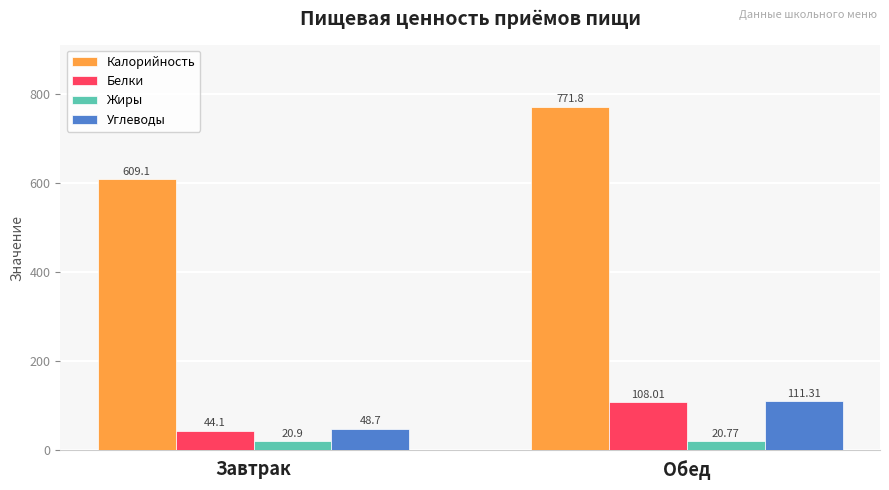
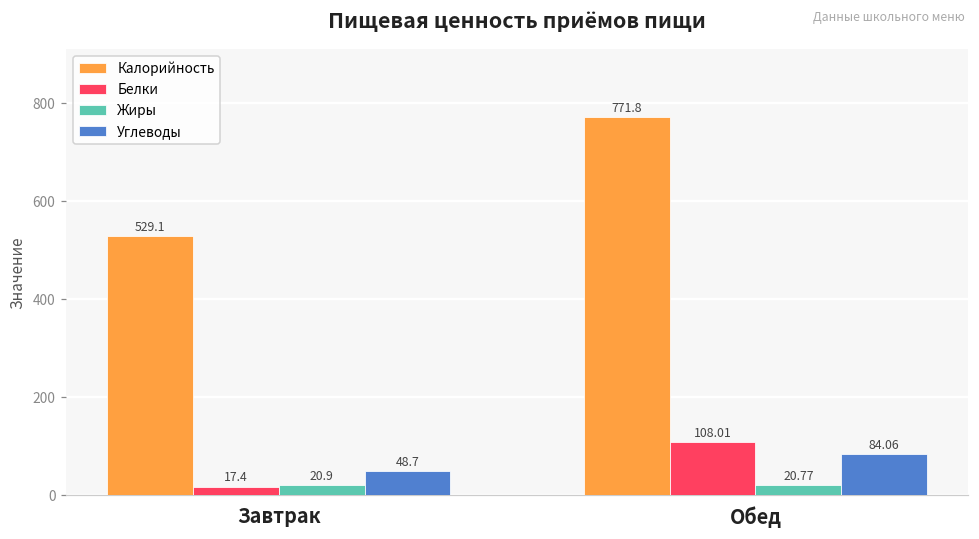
Калорийность, Завтрак: 609.1 -> 529.1
Белки, Завтрак: 44.1 -> 17.4
Углеводы, Обед: 111.31 -> 84.06
